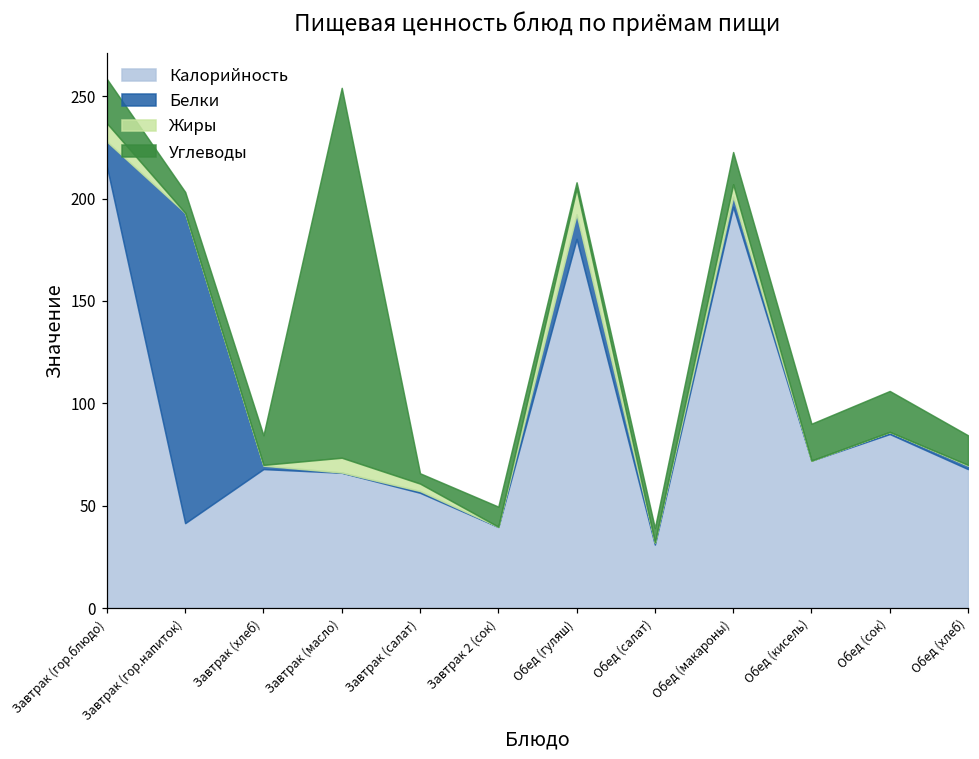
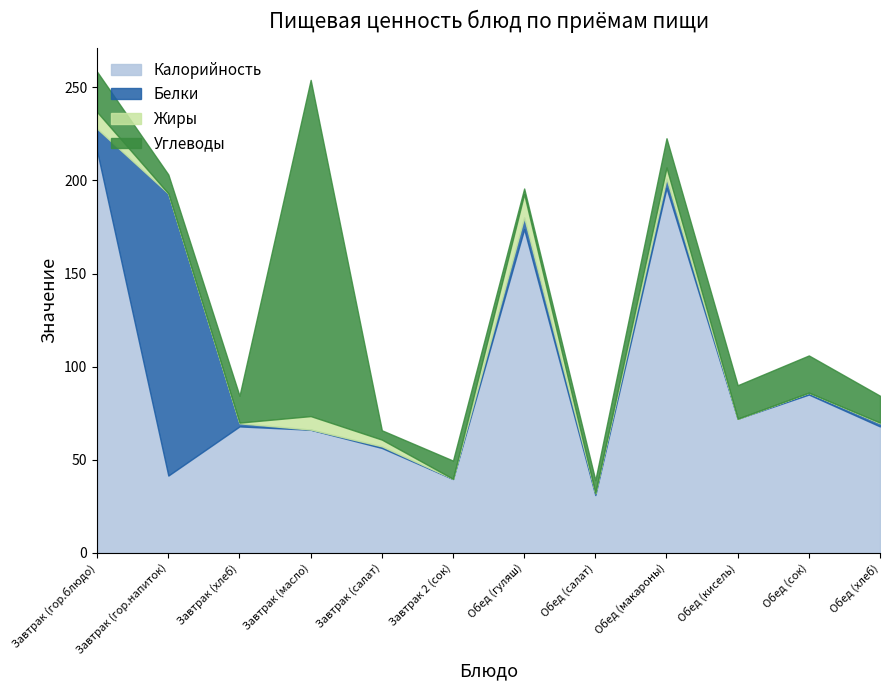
Калорийность, Обед (гуляш): 180 -> 174
Белки, Обед (гуляш): 12 -> 6
